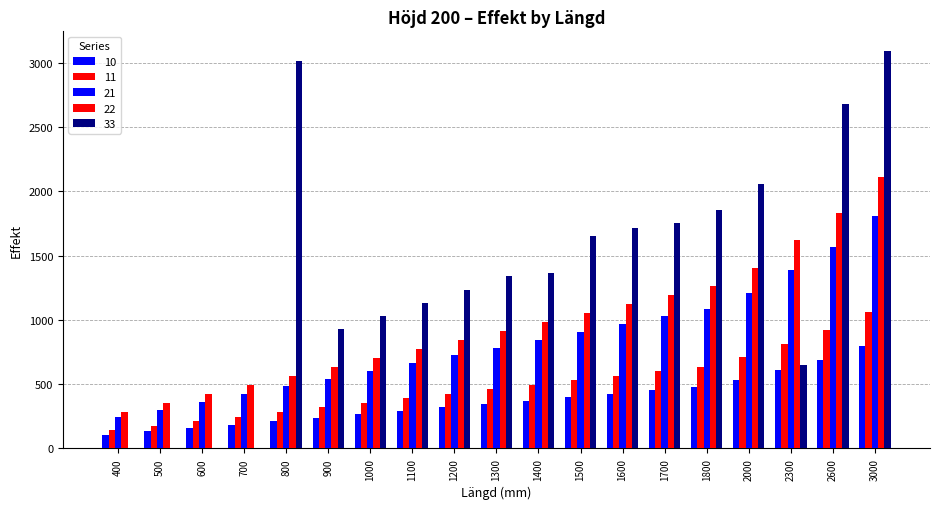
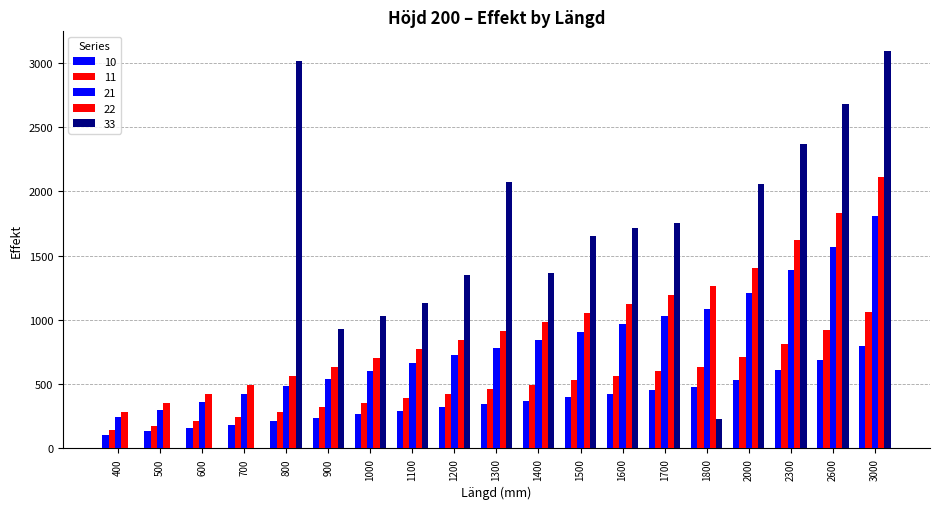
33, 1200: 1240 -> 1350
33, 1300: 1340 -> 2070
33, 1800: 1850 -> 230
33, 2300: 650 -> 2370
